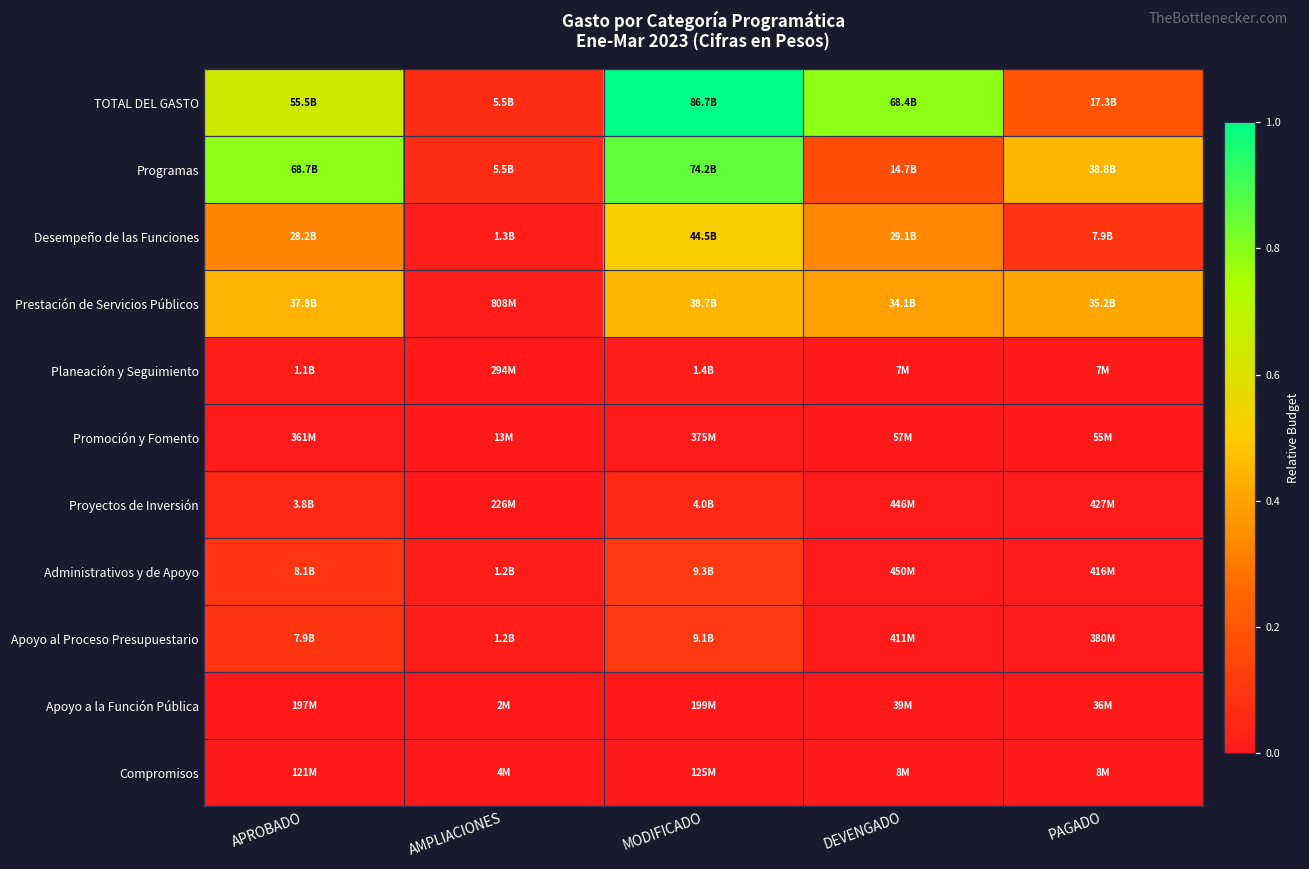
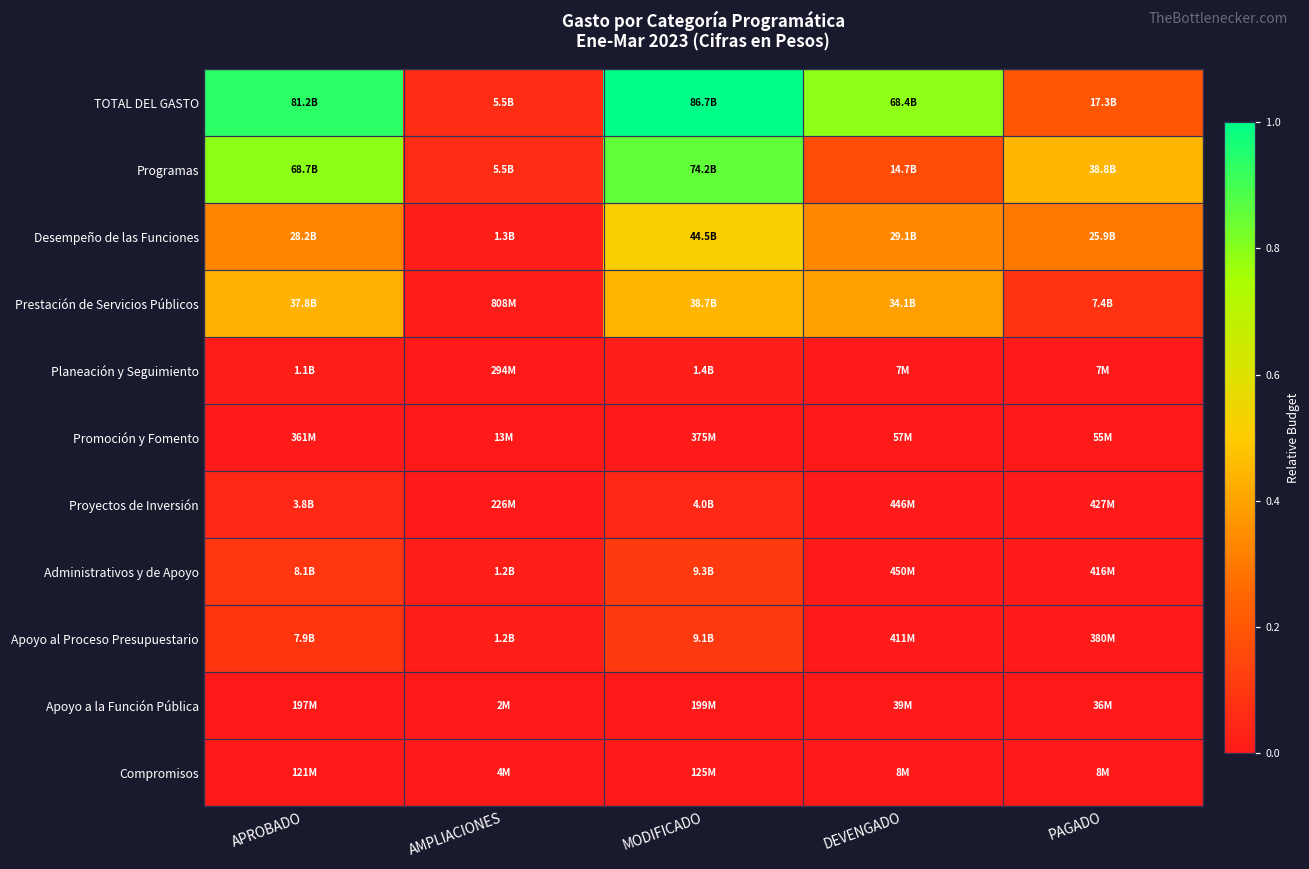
TOTAL DEL GASTO, APROBADO: 55.5B -> 81.2B
Desempeño de las Funciones, PAGADO: 7.9B -> 25.9B
Prestación de Servicios Públicos, PAGADO: 35.2B -> 7.4B
